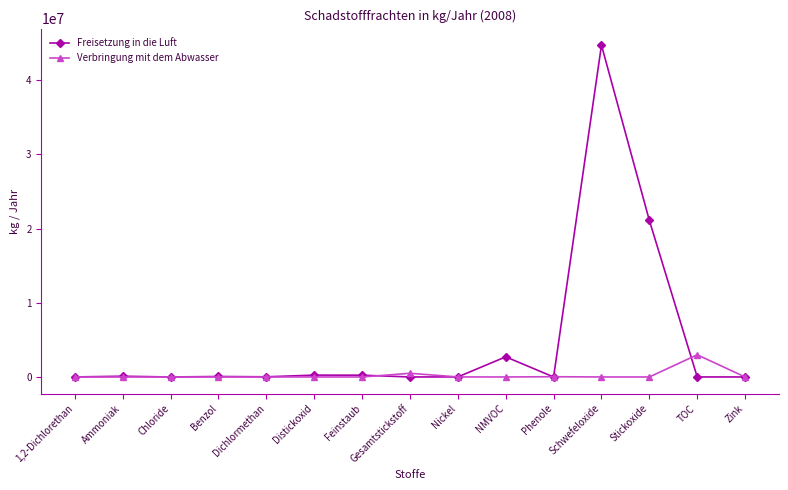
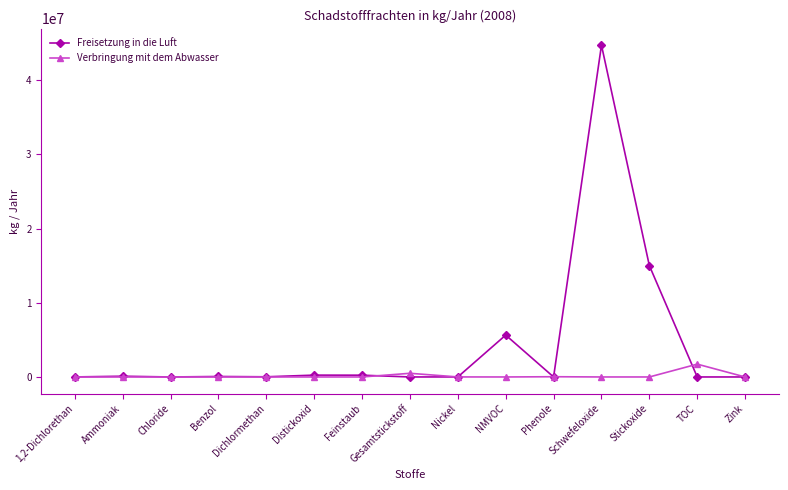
Freisetzung in die Luft, NMVOC: 3000000 -> 6000000
Freisetzung in die Luft, Stickoxide: 21000000 -> 15000000
Verbringung mit dem Abwasser, TOC: 3000000 -> 2000000
